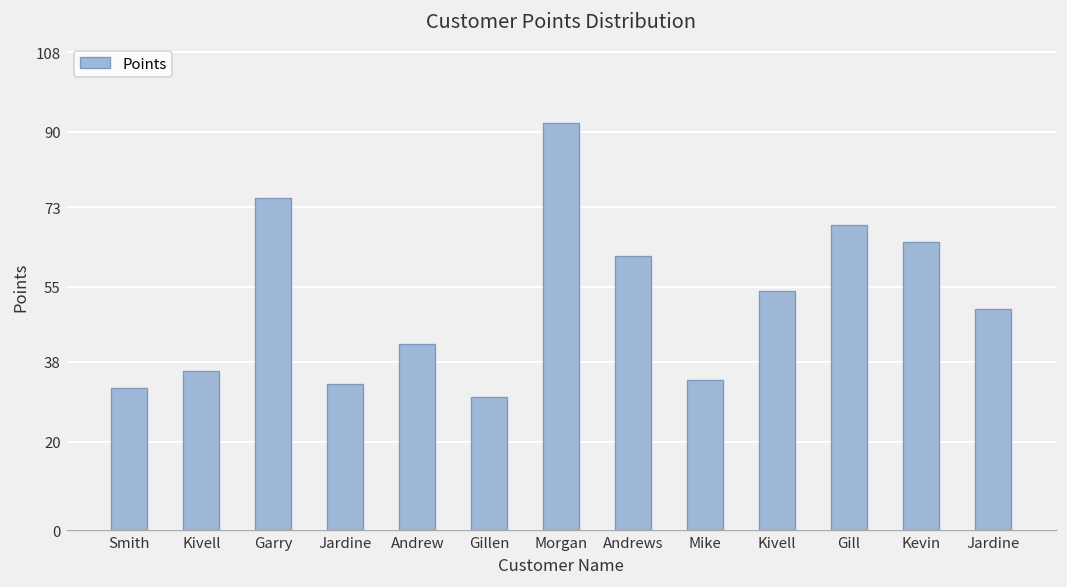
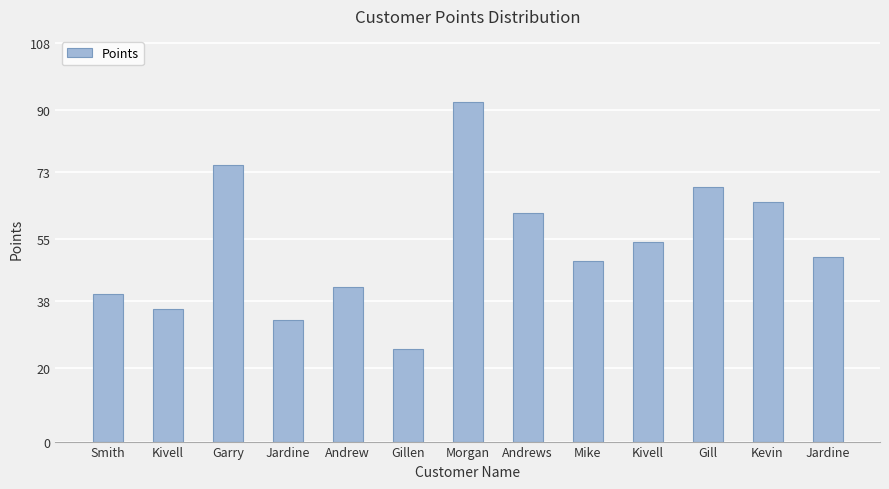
Smith: 32 -> 40
Gillen: 30 -> 25
Mike: 34 -> 49
